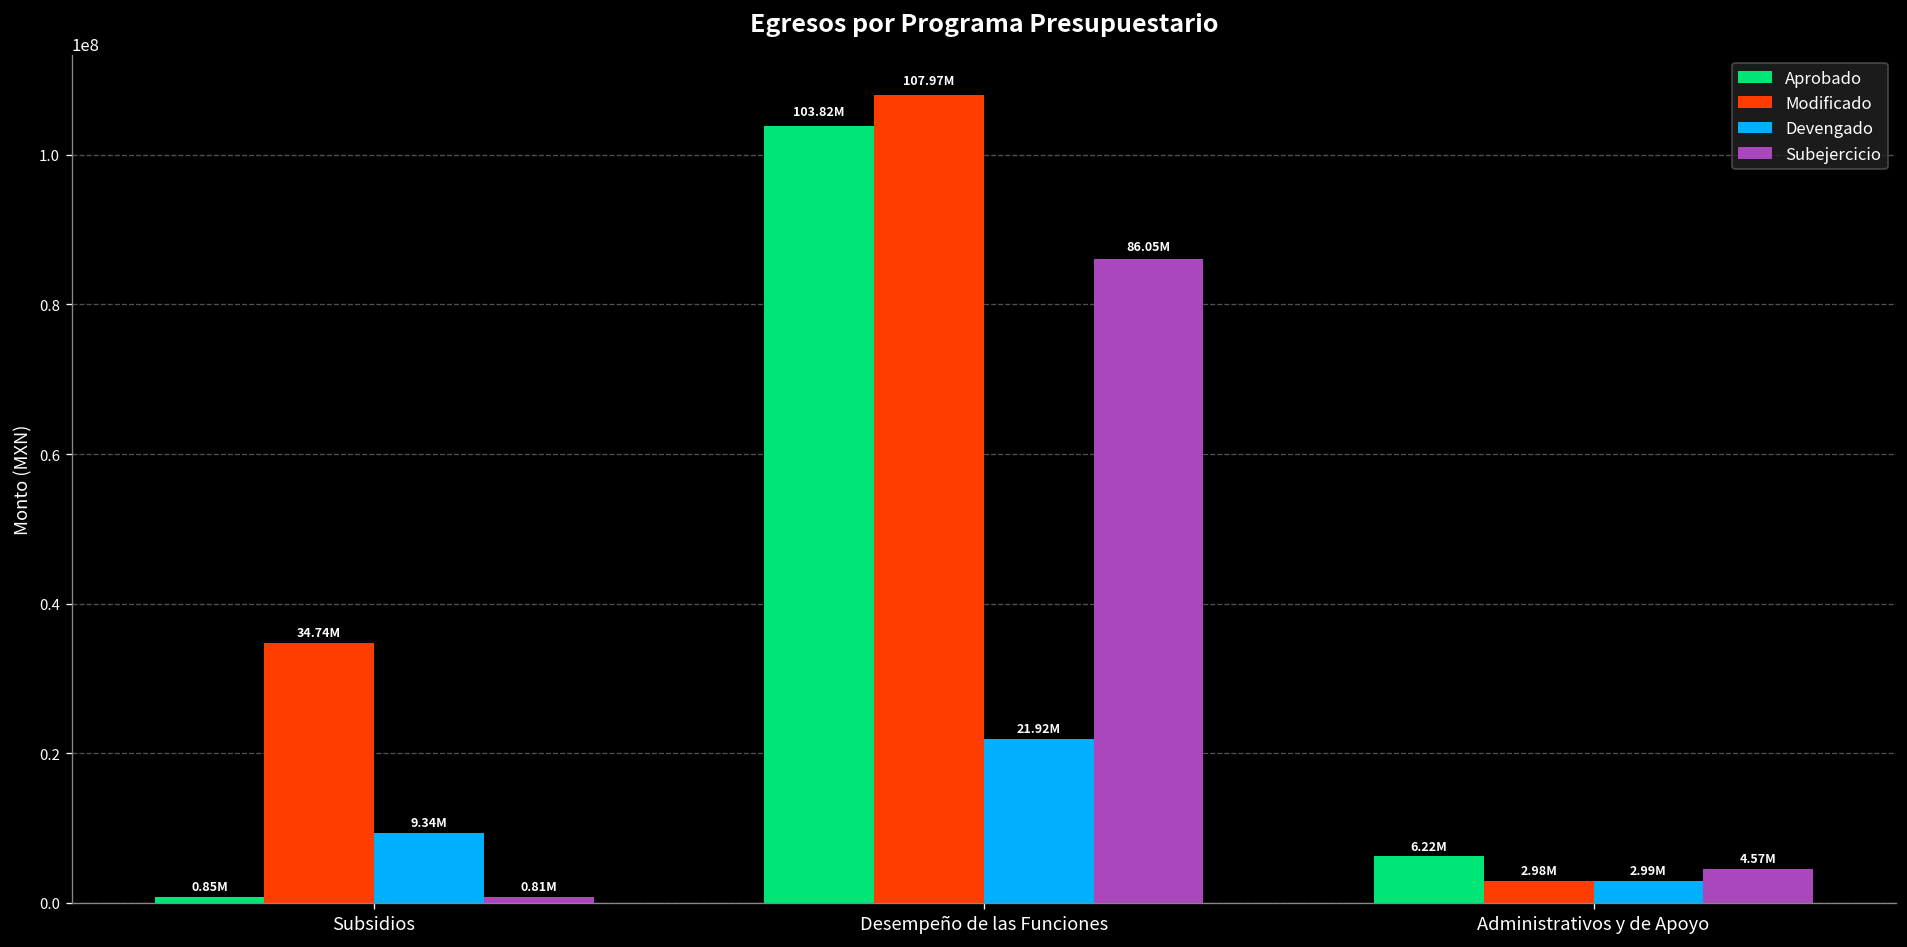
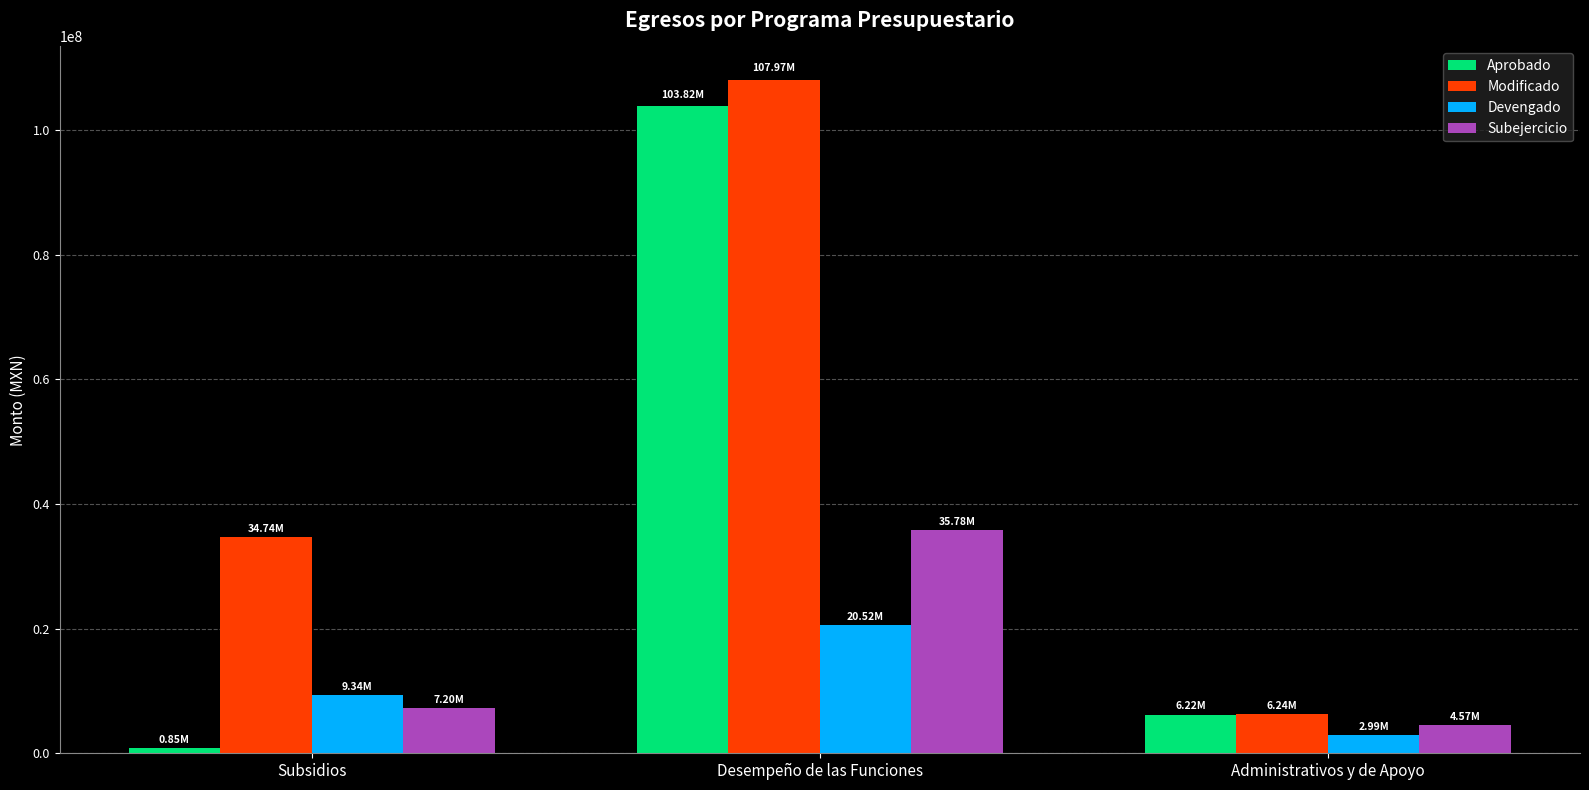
Subejercicio, Subsidios: 0.81M -> 7.20M
Devengado, Desempeño de las Funciones: 21.92M -> 20.52M
Subejercicio, Desempeño de las Funciones: 86.05M -> 35.78M
Modificado, Administrativos y de Apoyo: 2.98M -> 6.24M
